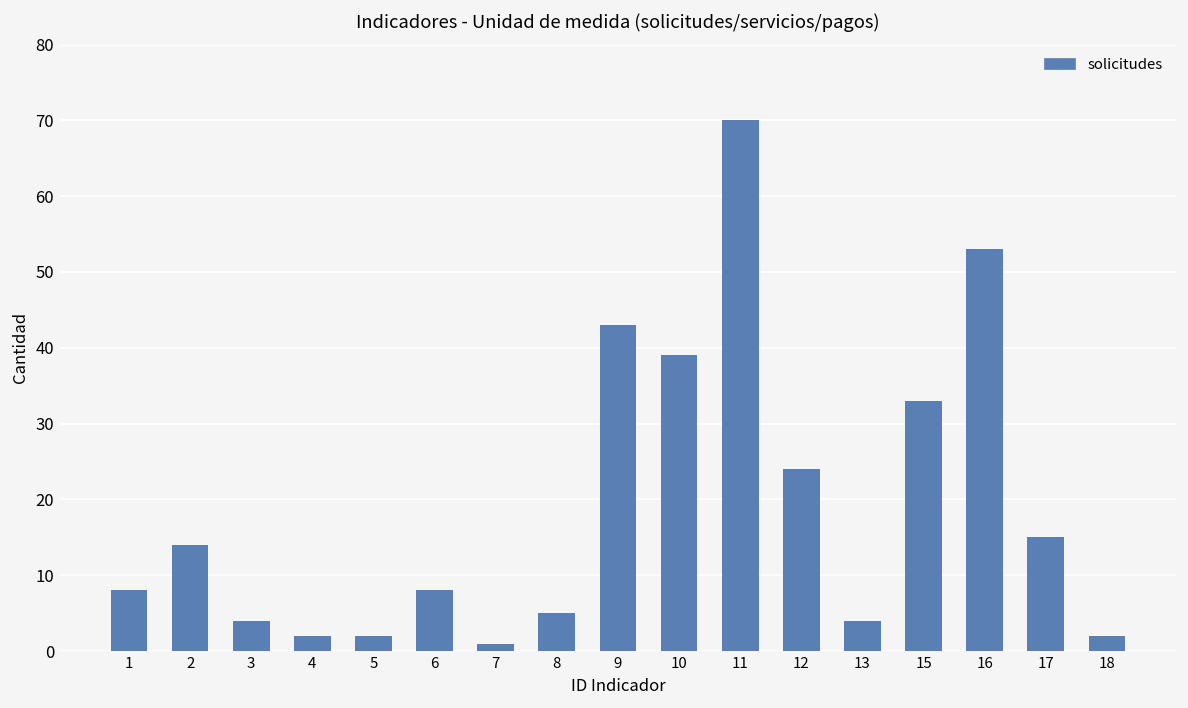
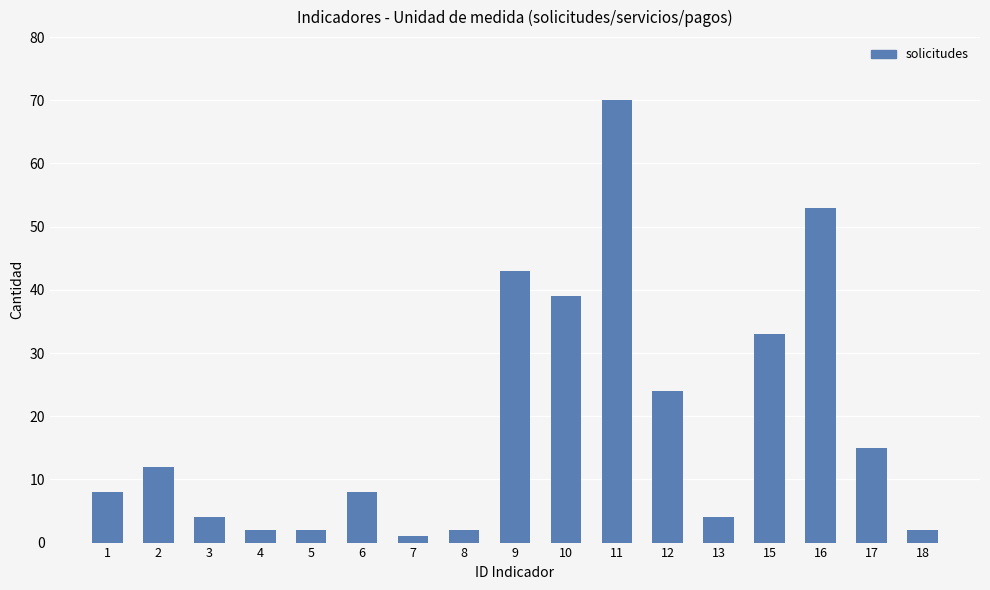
2: 14 -> 12
8: 5 -> 2
